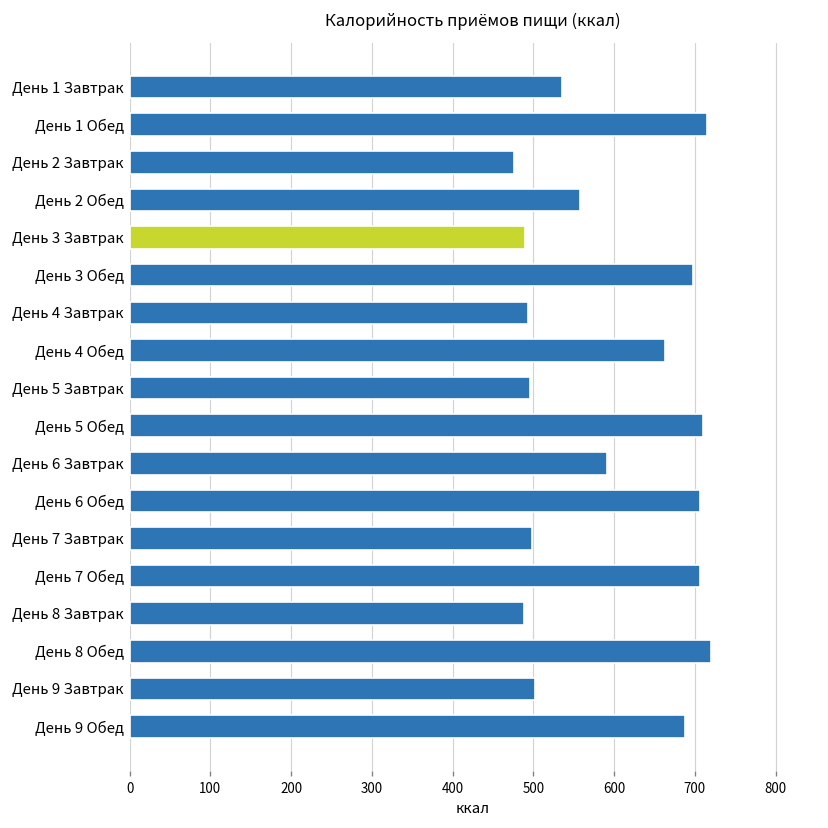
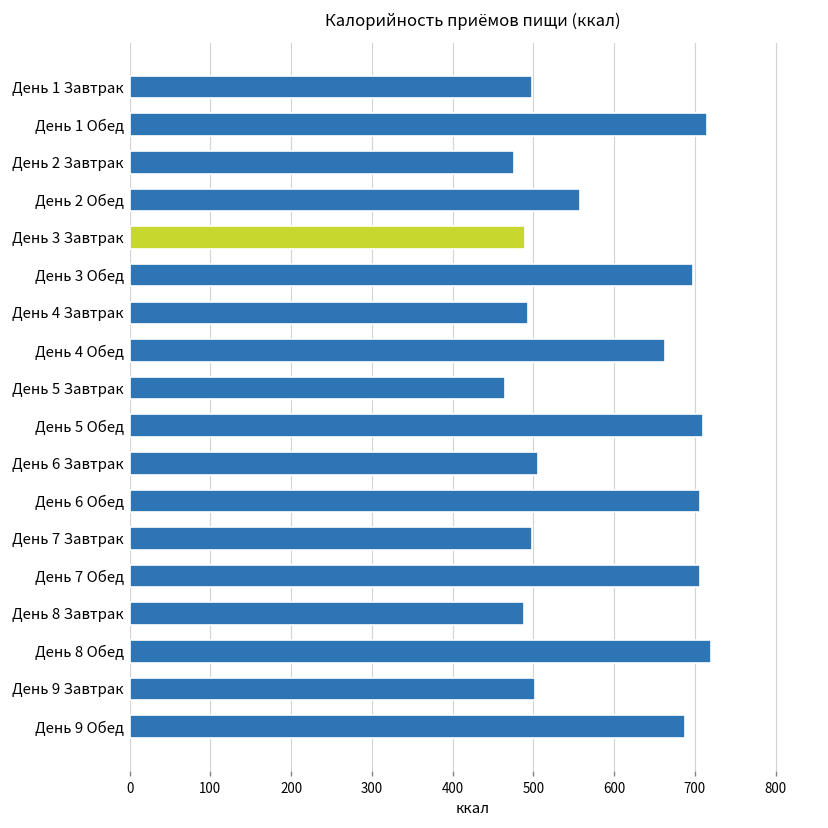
День 1 Завтрак: 540 -> 500
День 5 Завтрак: 500 -> 460
День 6 Завтрак: 590 -> 510
